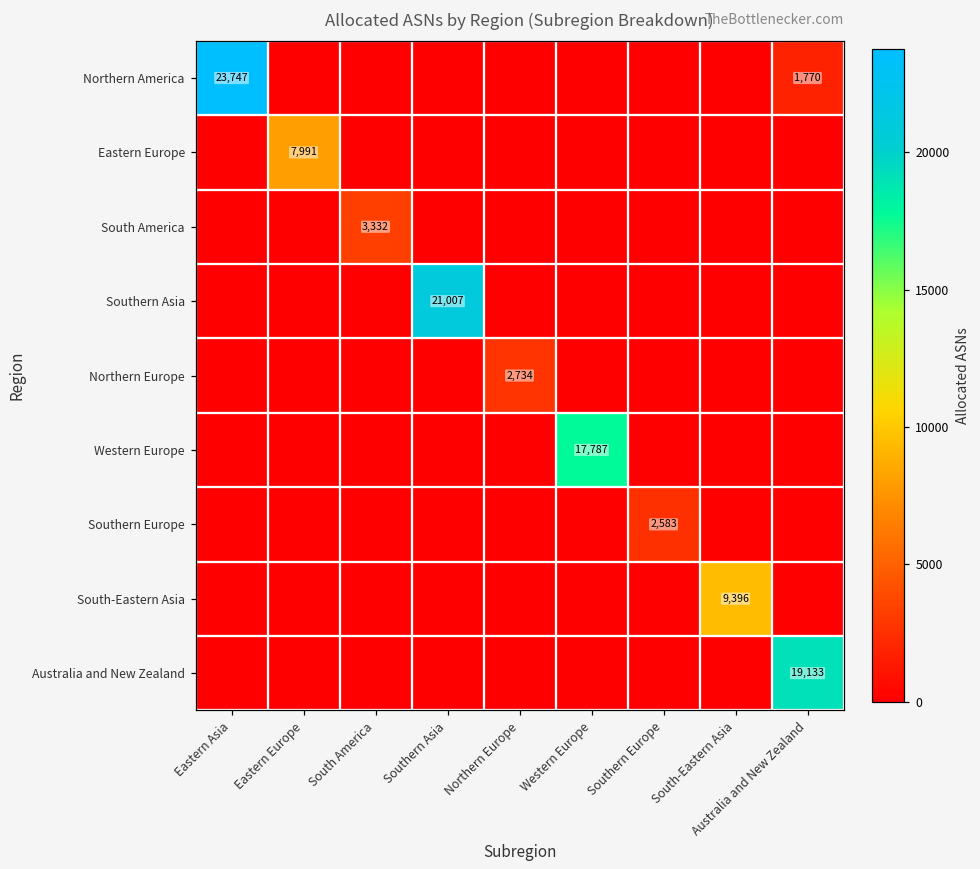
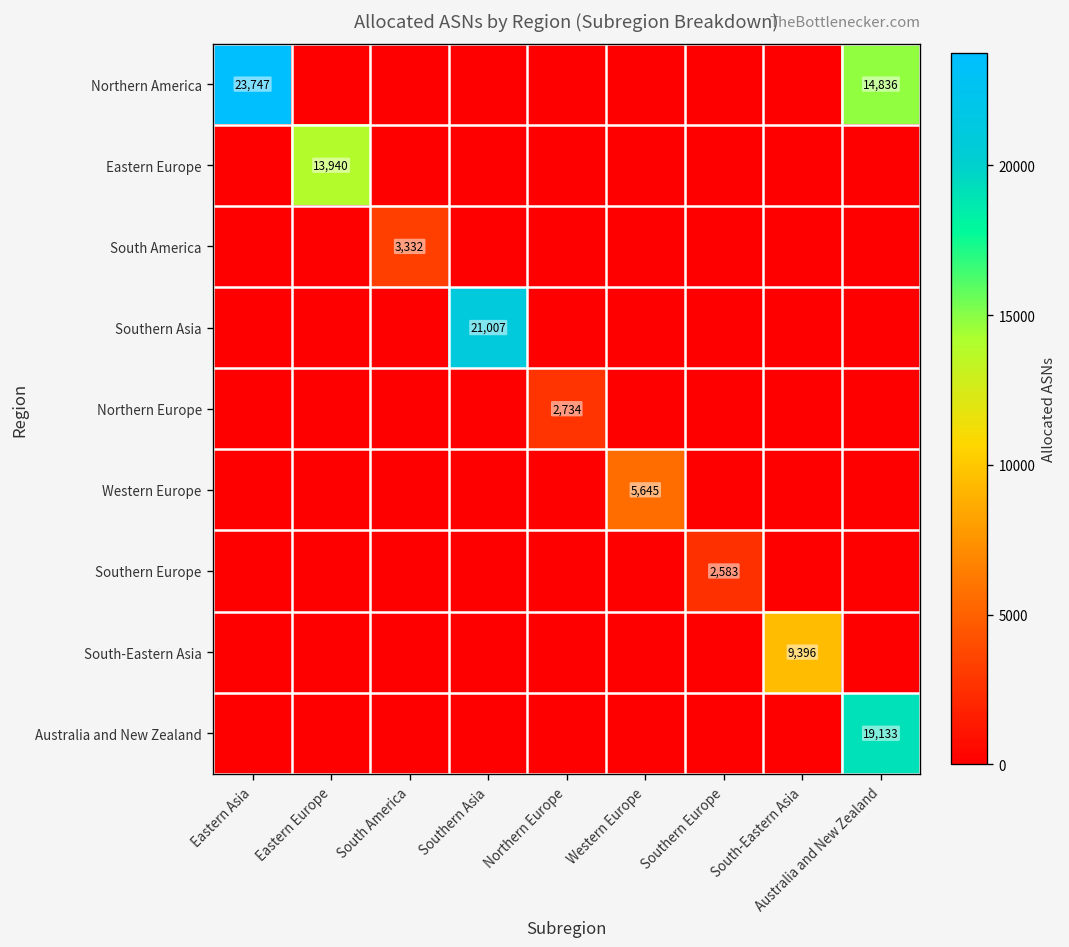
Northern America, Australia and New Zealand: 1,770 -> 14,836
Eastern Europe, Eastern Europe: 7,991 -> 13,940
Western Europe, Western Europe: 17,787 -> 5,645
